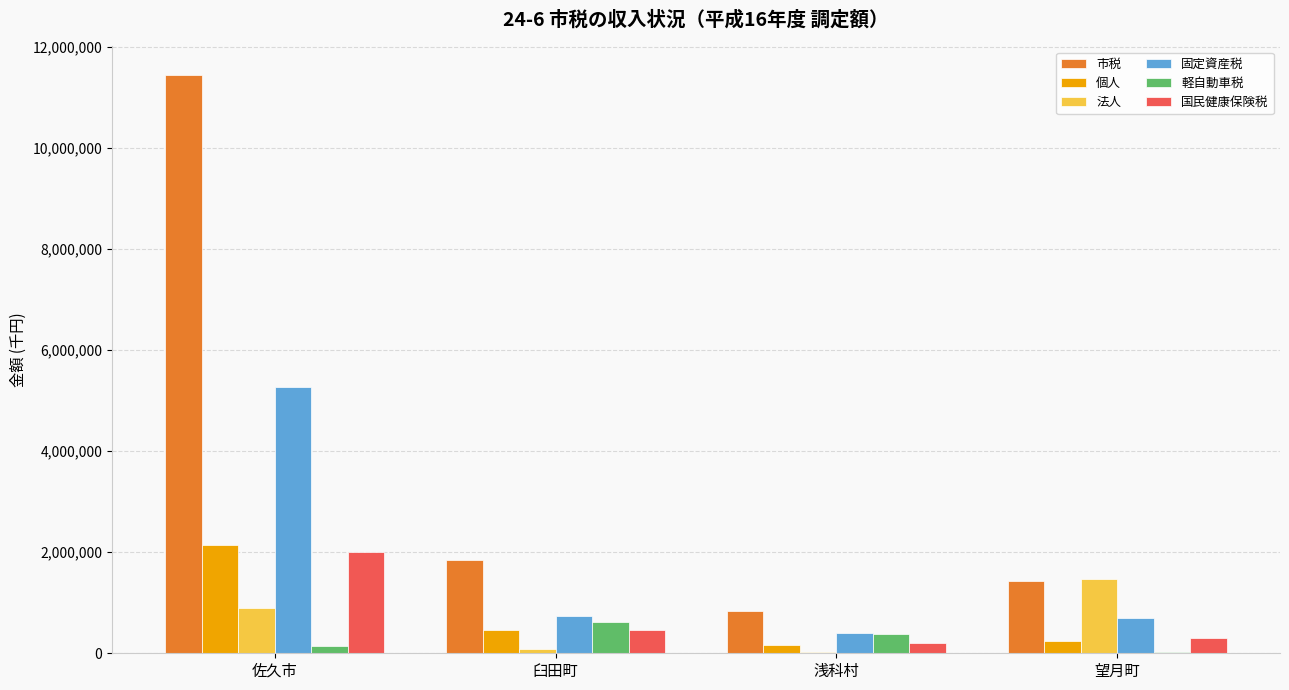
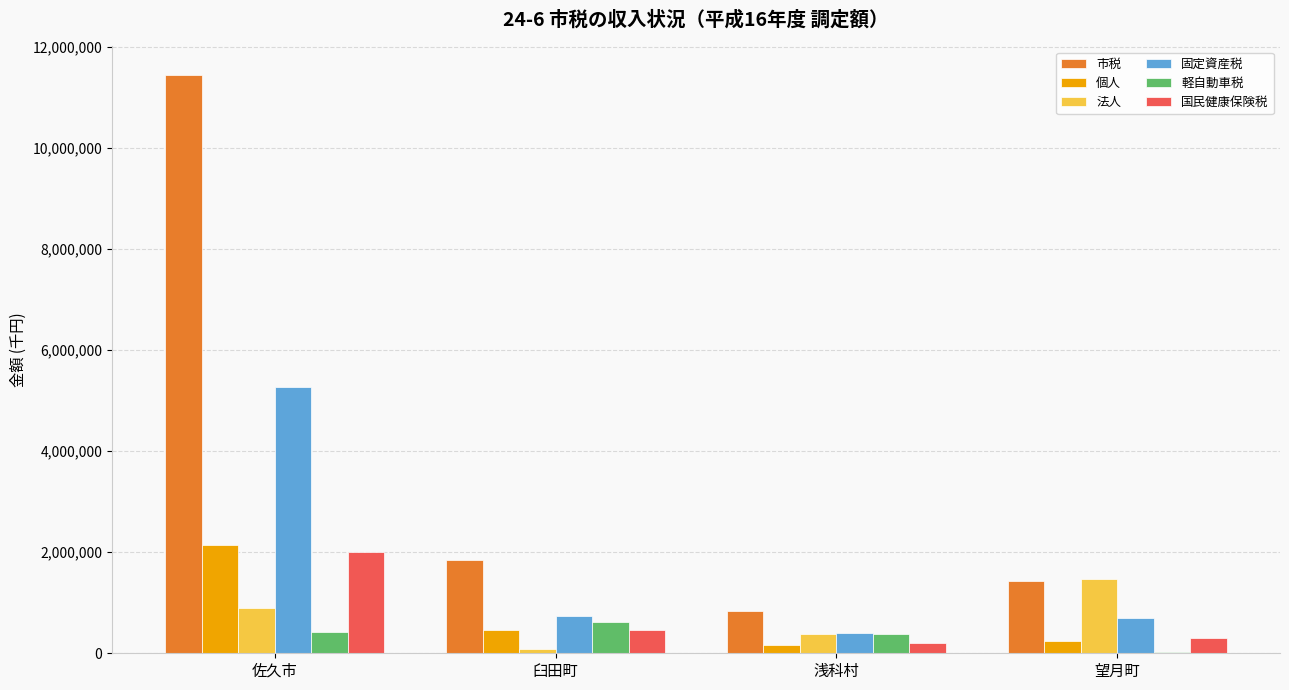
軽自動車税, 佐久市: 100,000 -> 400,000
法人, 浅科村: 0 -> 400,000
